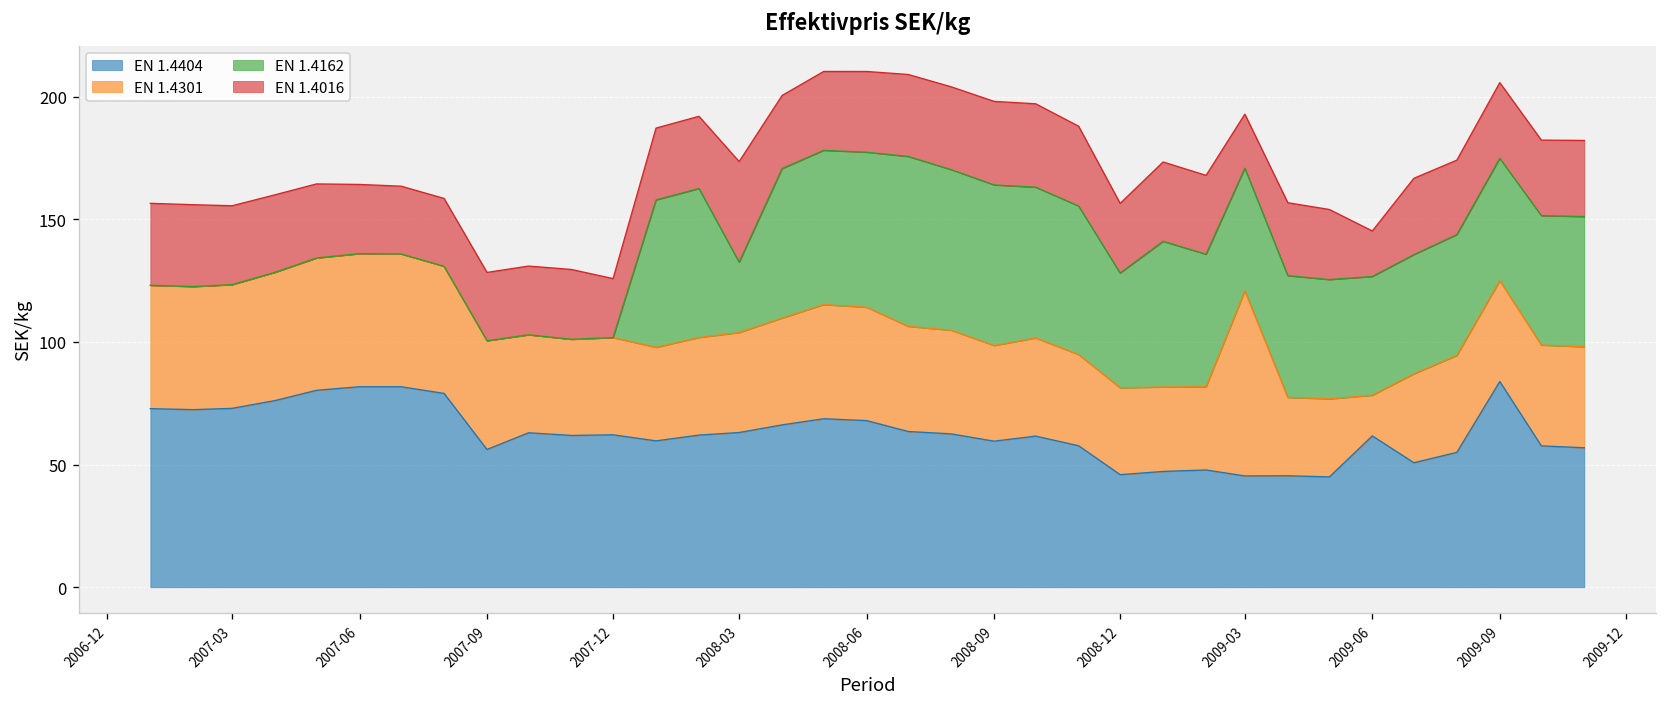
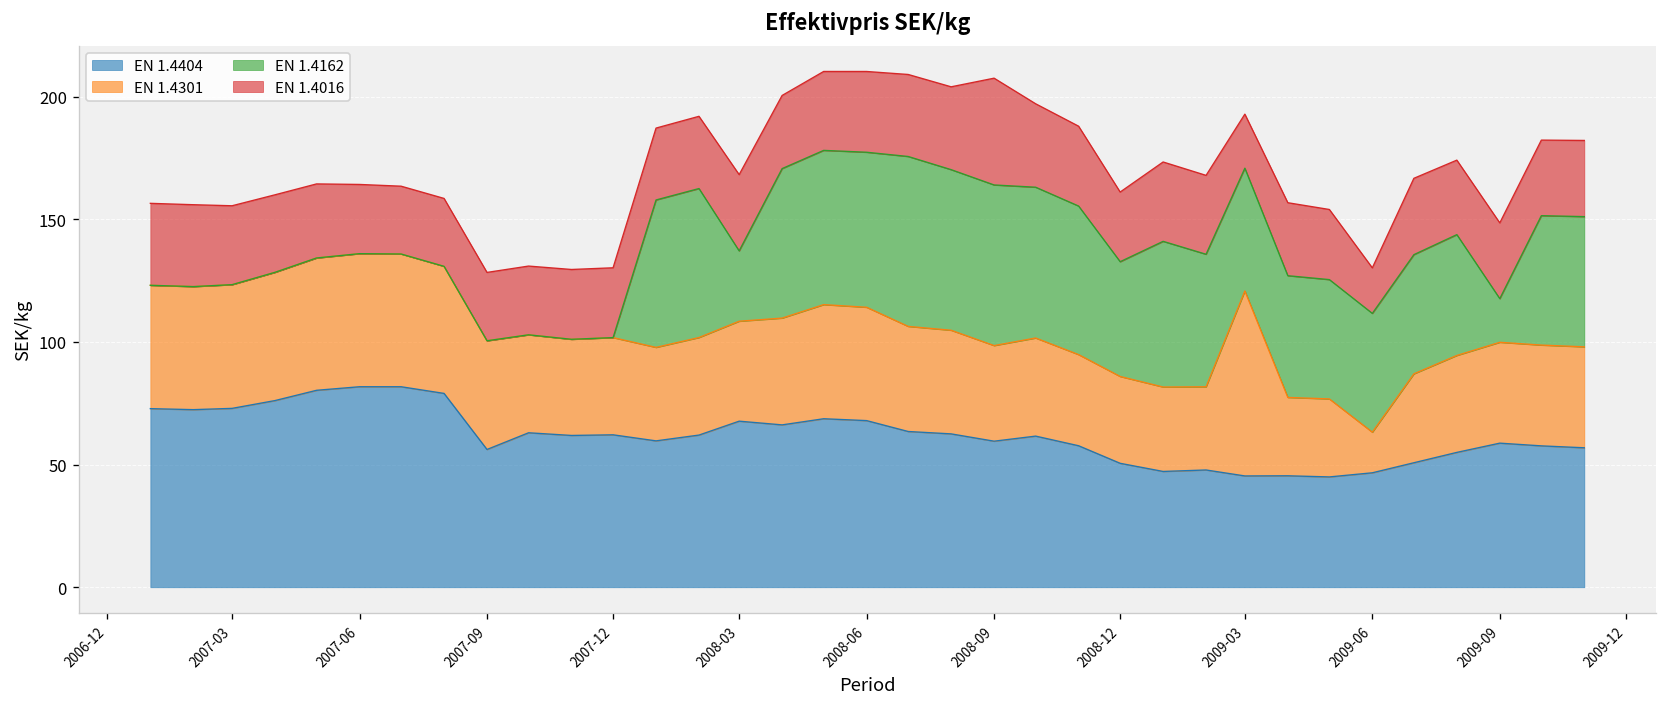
EN 1.4016, 2007-12: 24 -> 28
EN 1.4404, 2008-03: 63 -> 68
EN 1.4016, 2008-03: 41 -> 31
EN 1.4016, 2008-09: 34 -> 44
EN 1.4404, 2008-12: 46 -> 51
EN 1.4404, 2009-06: 62 -> 47
EN 1.4404, 2009-09: 84 -> 59
EN 1.4162, 2009-09: 50 -> 18
